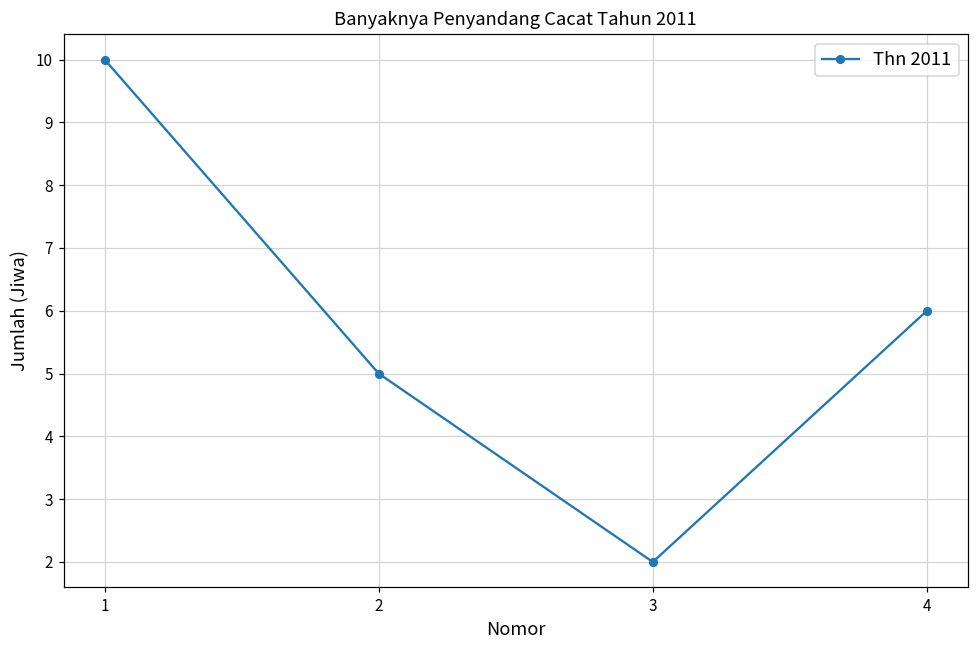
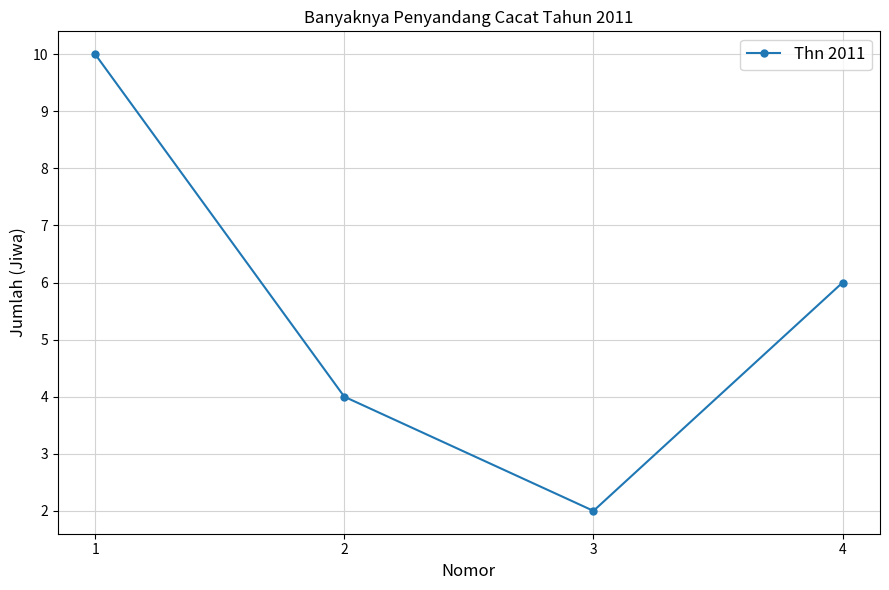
2: 5 -> 4
